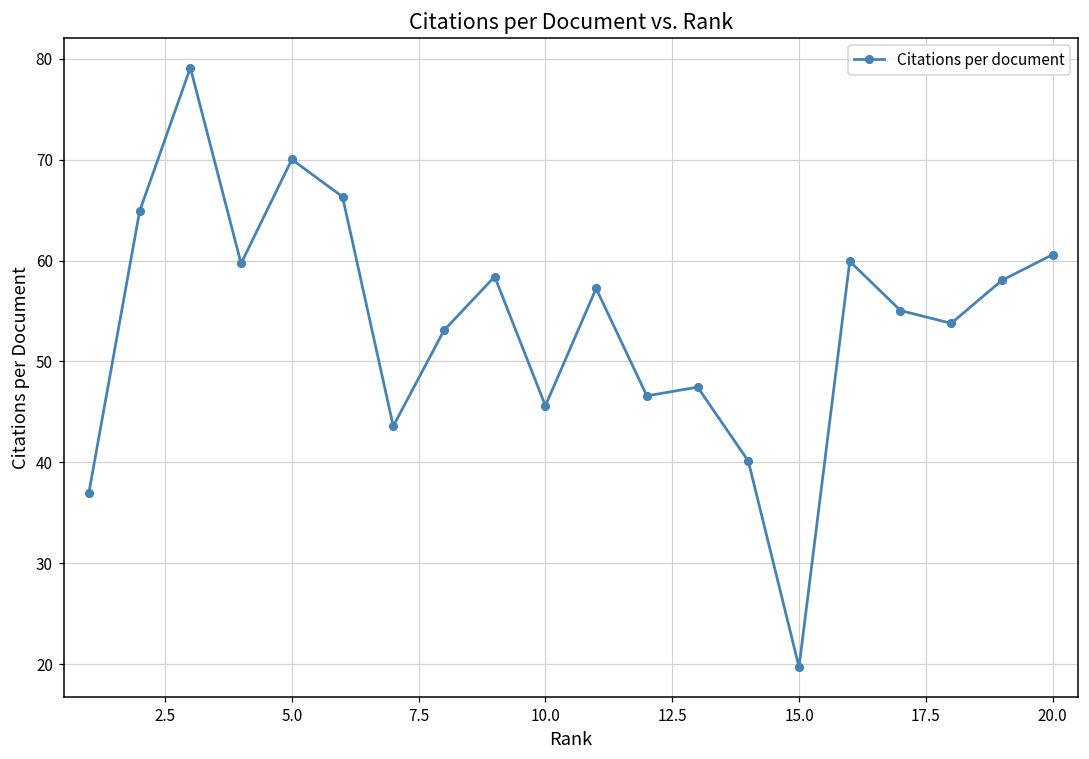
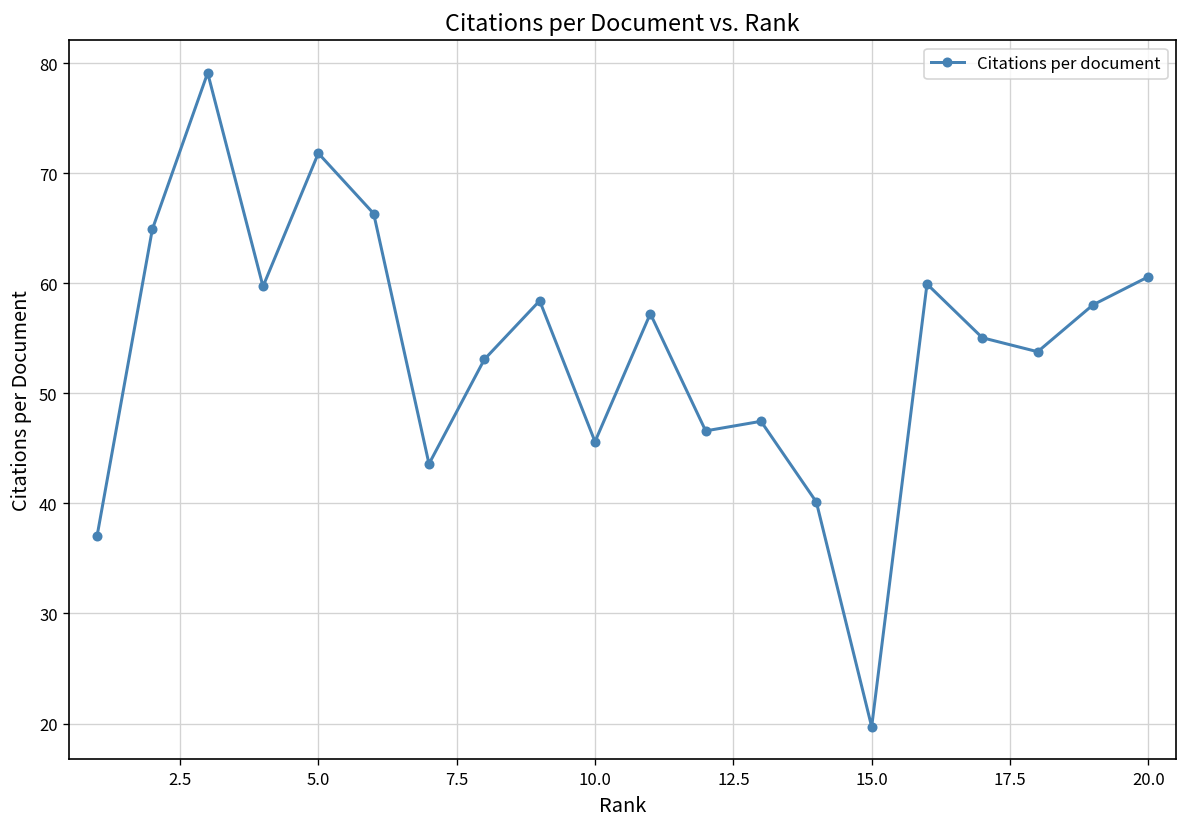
5.0: 70 -> 72
